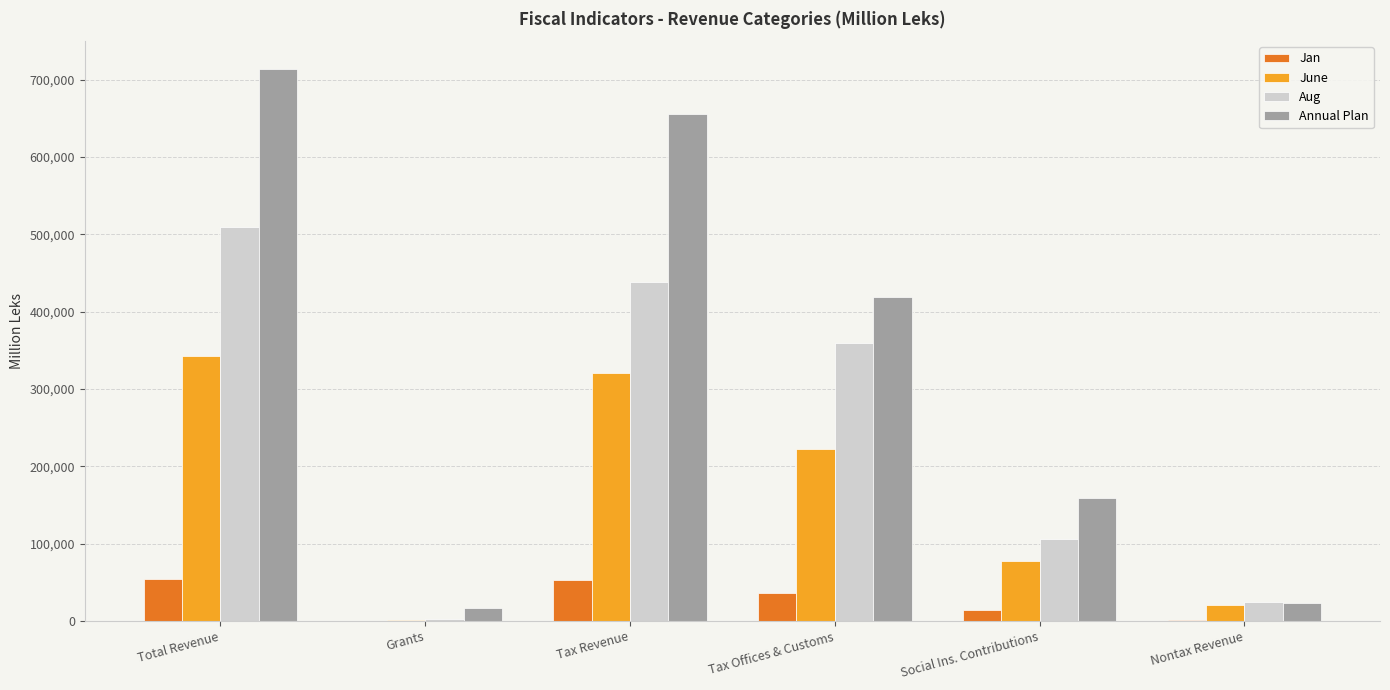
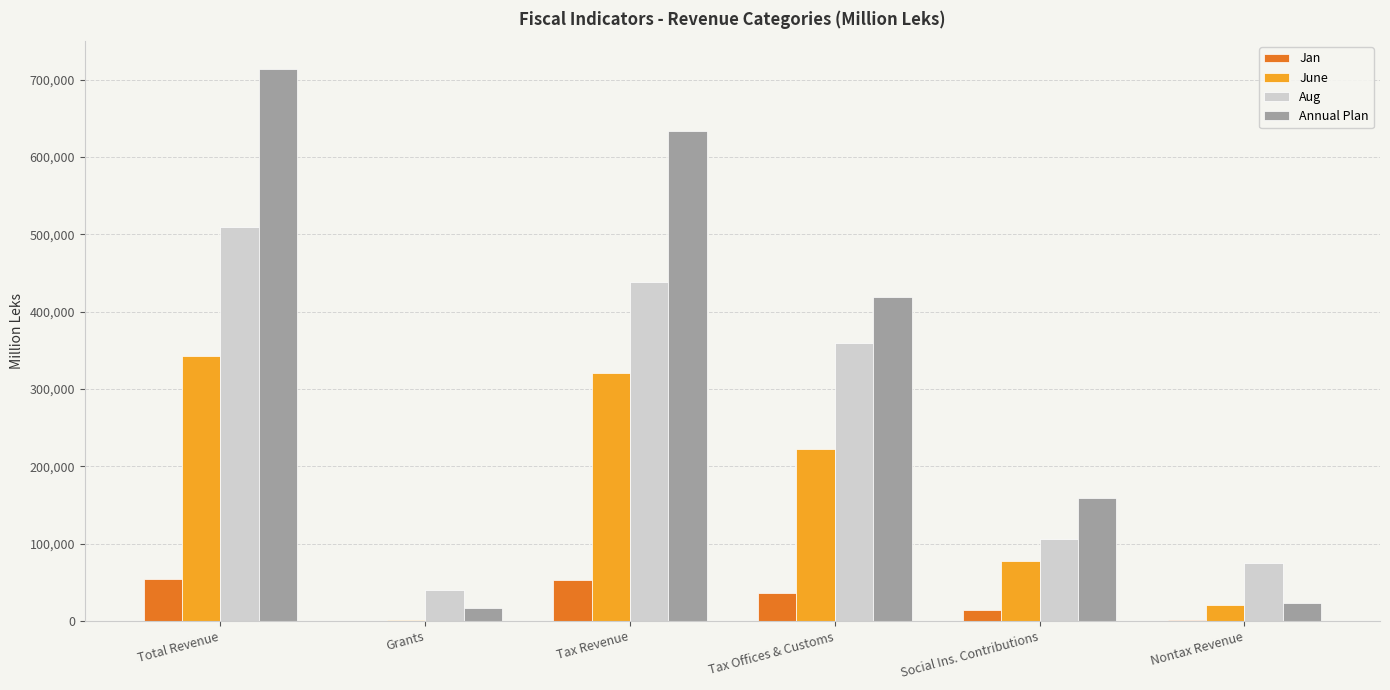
Aug, Grants: 0 -> 40,000
Annual Plan, Tax Revenue: 660,000 -> 630,000
Aug, Nontax Revenue: 20,000 -> 80,000
